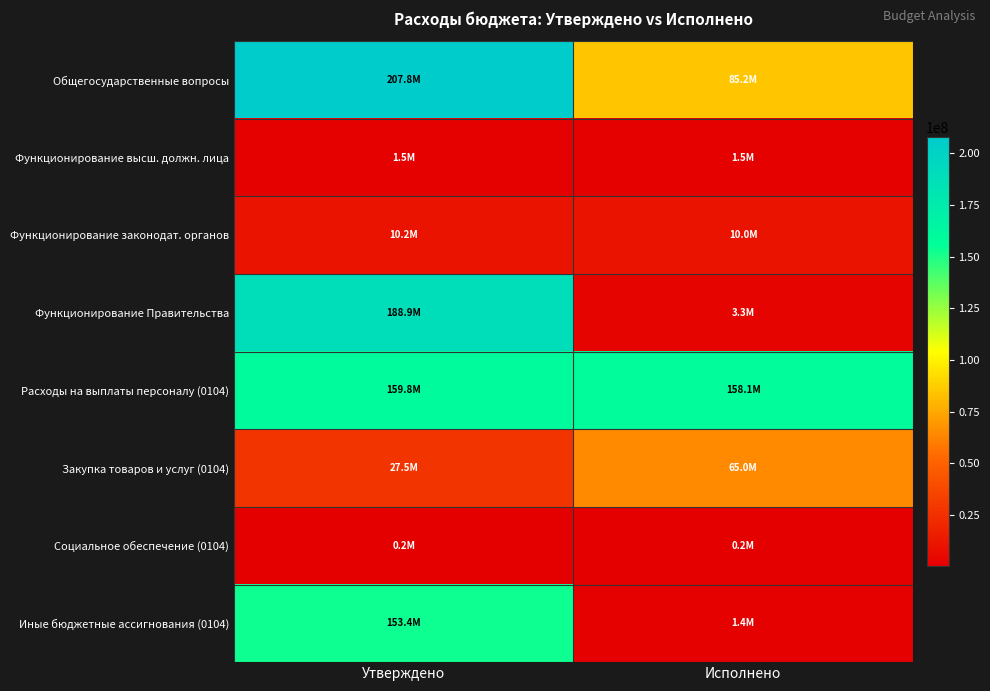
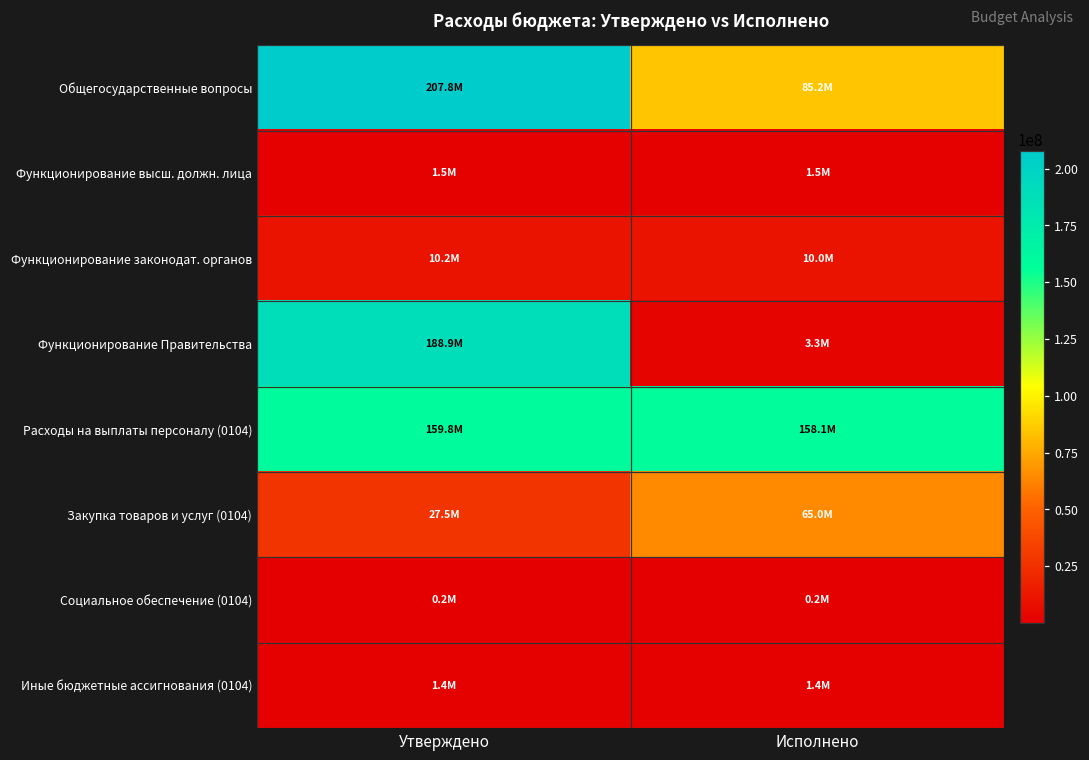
Иные бюджетные ассигнования (0104), Утверждено: 153.4M -> 1.4M
